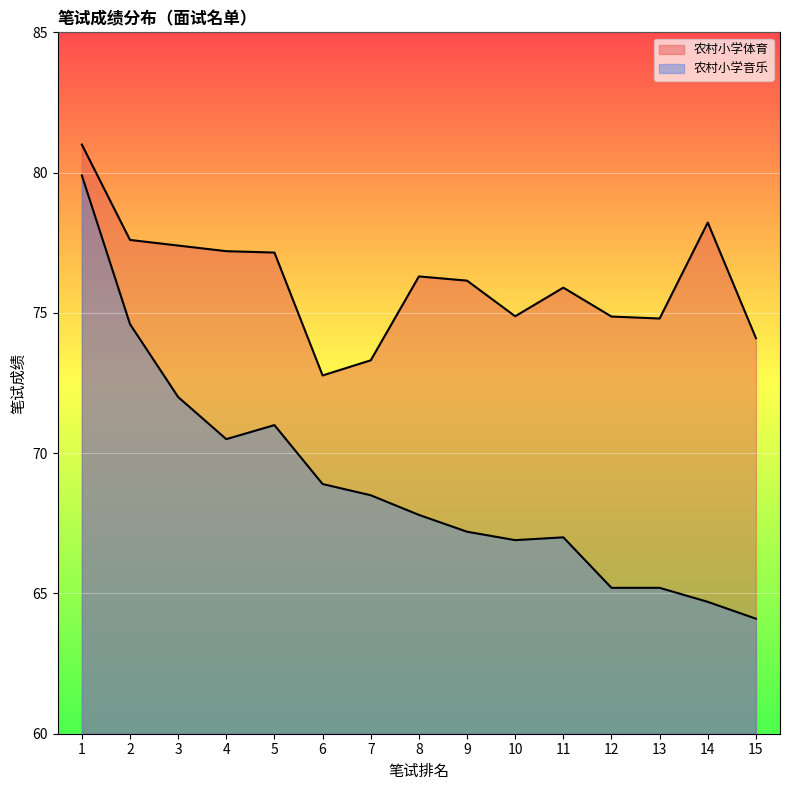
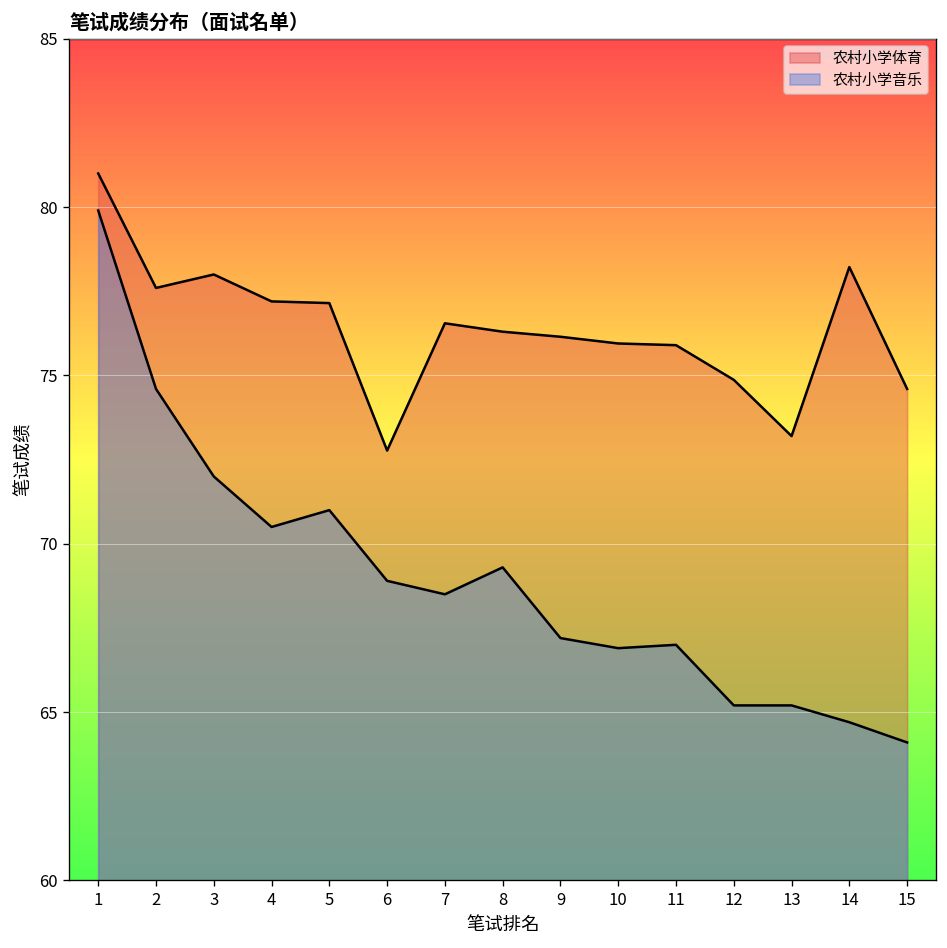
农村小学体育, 3: 77.4 -> 78.0
农村小学体育, 7: 73.3 -> 76.6
农村小学音乐, 8: 67.8 -> 69.3
农村小学体育, 10: 74.9 -> 76.0
农村小学体育, 13: 74.8 -> 73.2
农村小学体育, 15: 74.1 -> 74.6
